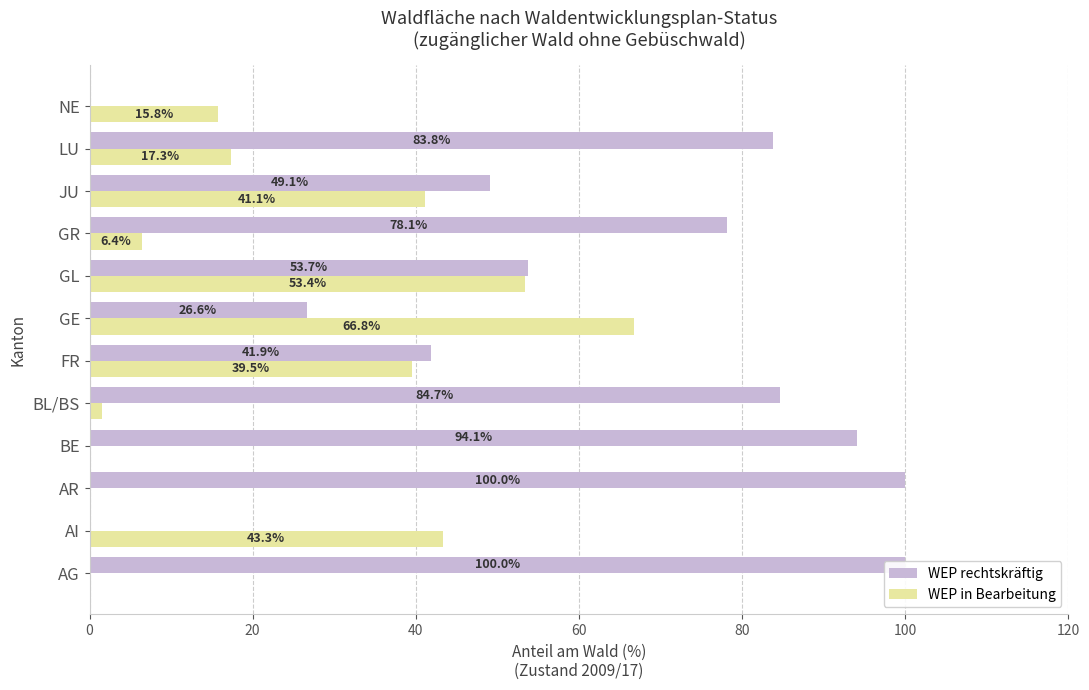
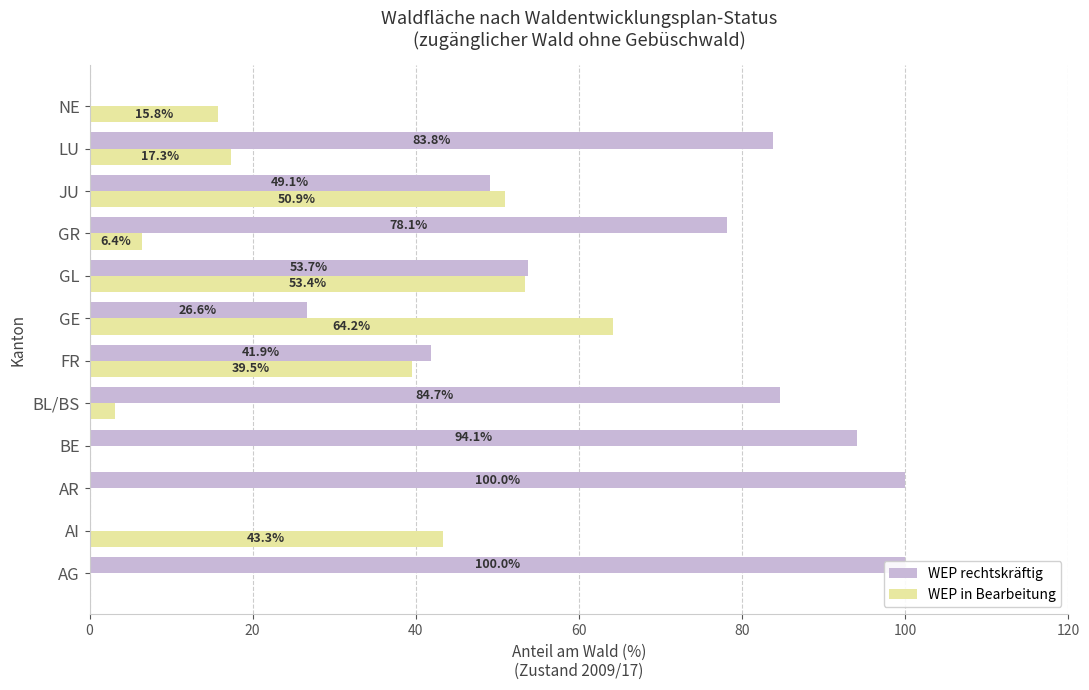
WEP in Bearbeitung, JU: 41.1% -> 50.9%
WEP in Bearbeitung, GE: 66.8% -> 64.2%
WEP in Bearbeitung, BL/BS: 2 -> 3
